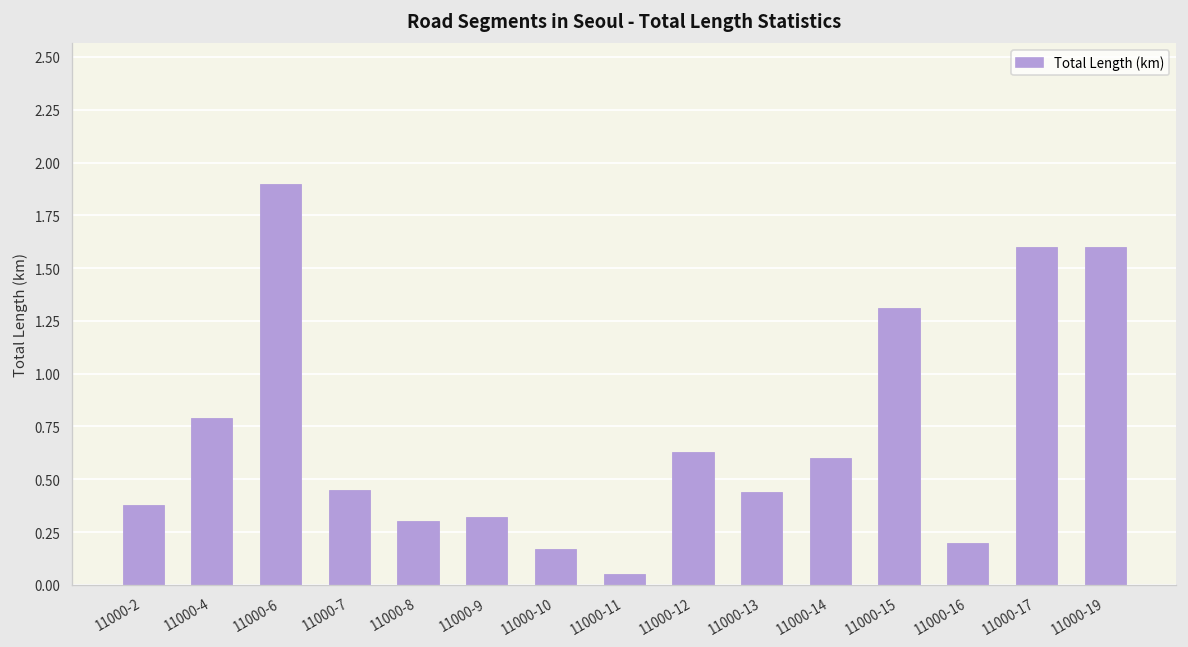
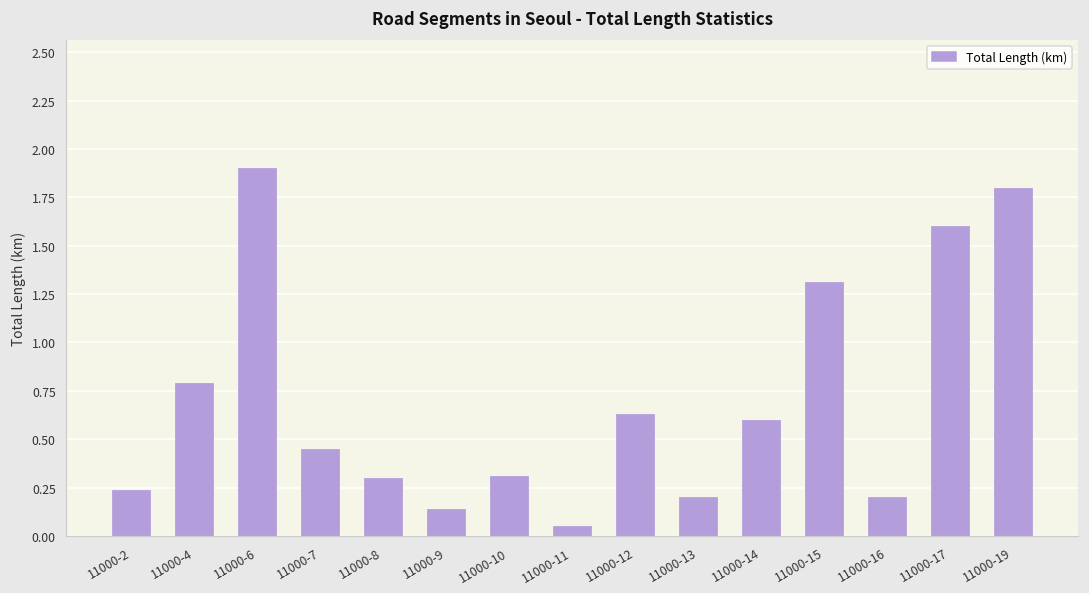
11000-2: 0.38 -> 0.24
11000-9: 0.32 -> 0.14
11000-10: 0.17 -> 0.31
11000-13: 0.44 -> 0.20
11000-19: 1.6 -> 1.8
